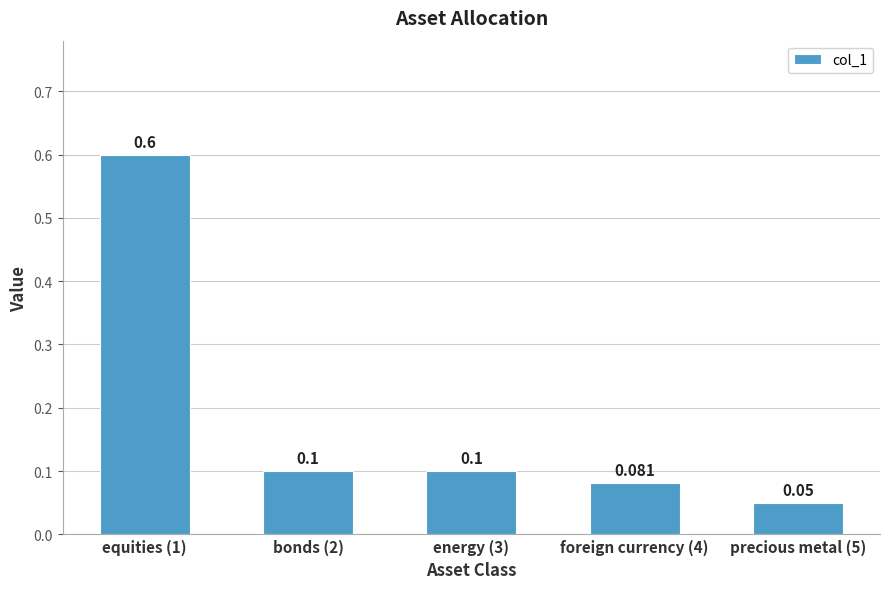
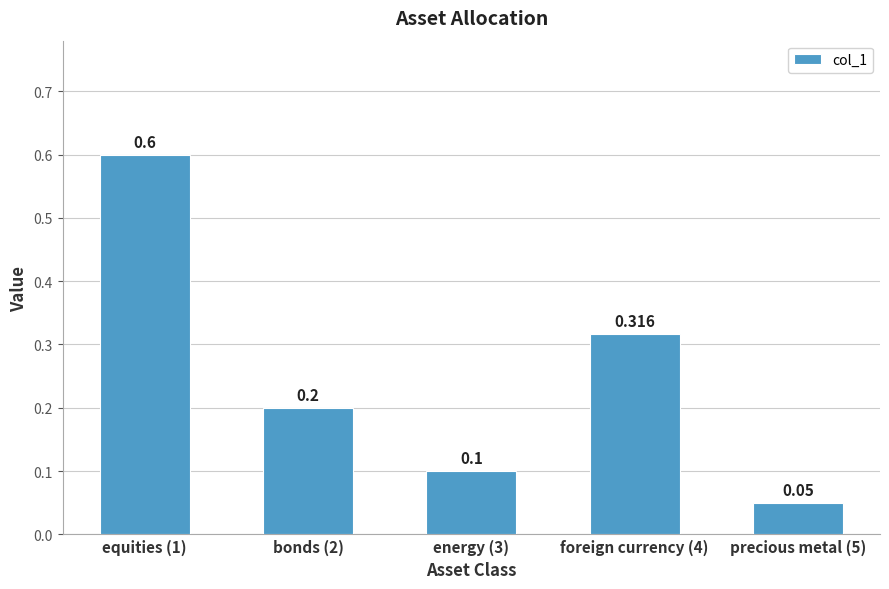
bonds (2): 0.1 -> 0.2
foreign currency (4): 0.081 -> 0.316
